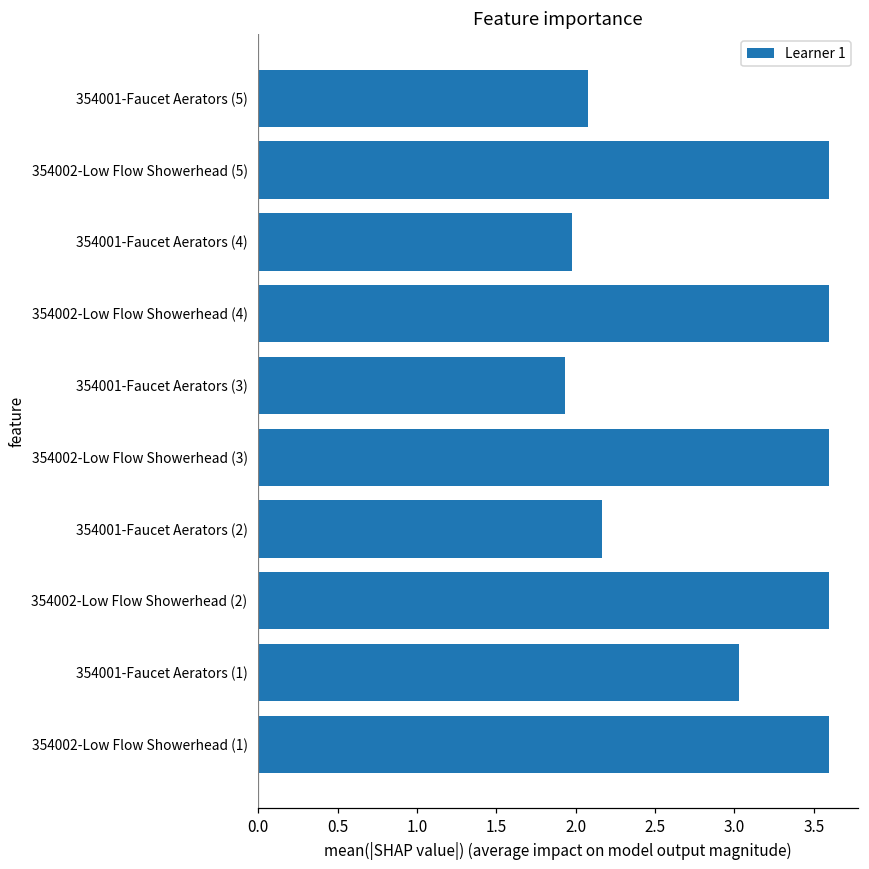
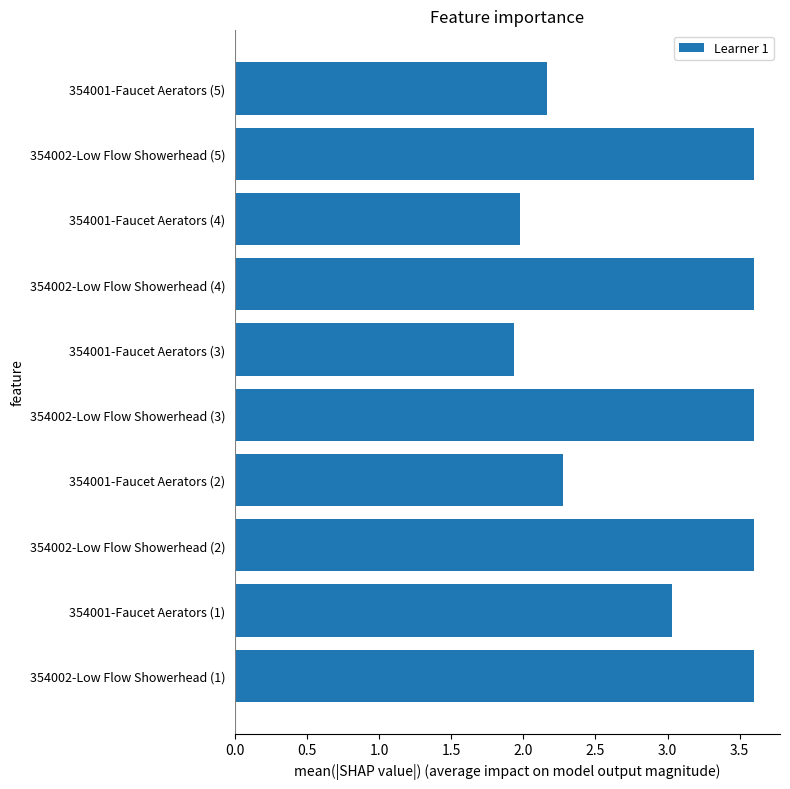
354001-Faucet Aerators (5): 2.08 -> 2.17
354001-Faucet Aerators (2): 2.17 -> 2.28
